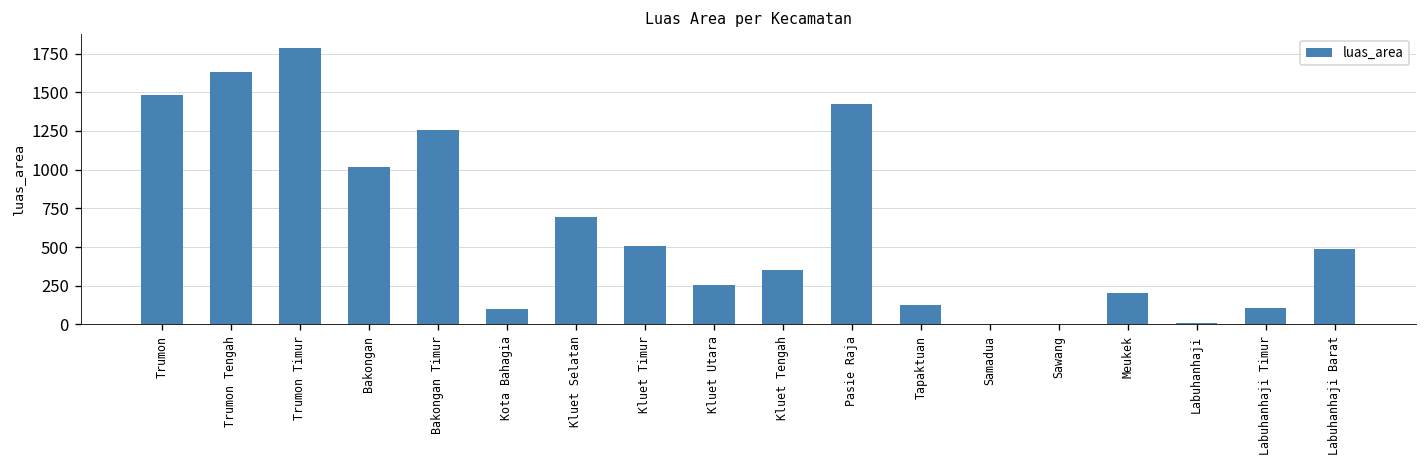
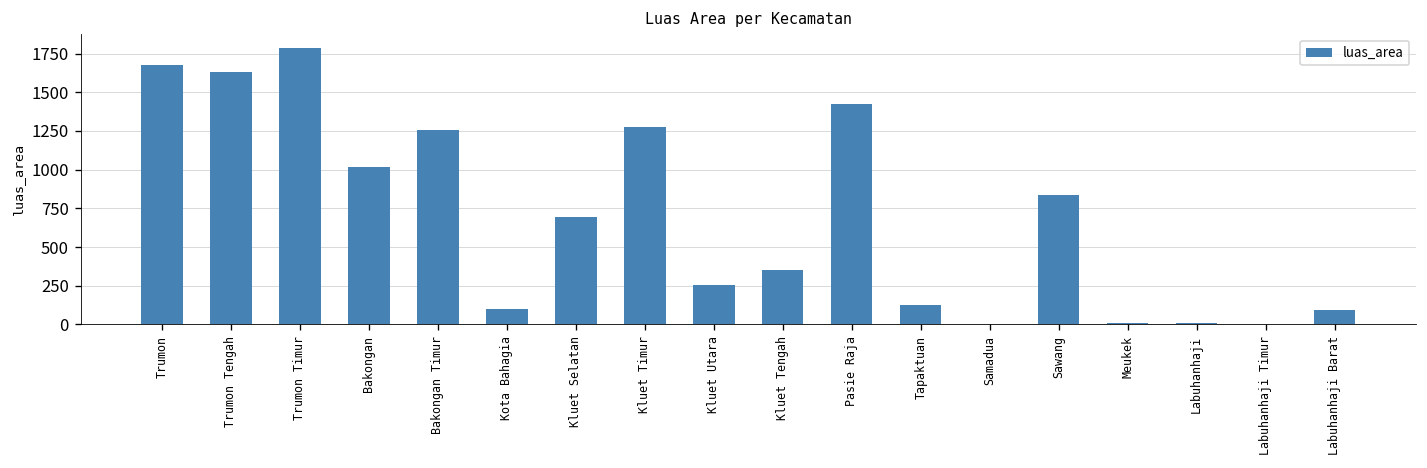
Trumon: 1480 -> 1680
Kluet Timur: 510 -> 1270
Sawang: 0 -> 840
Meukek: 210 -> 10
Labuhanhaji Timur: 110 -> 0
Labuhanhaji Barat: 490 -> 90
